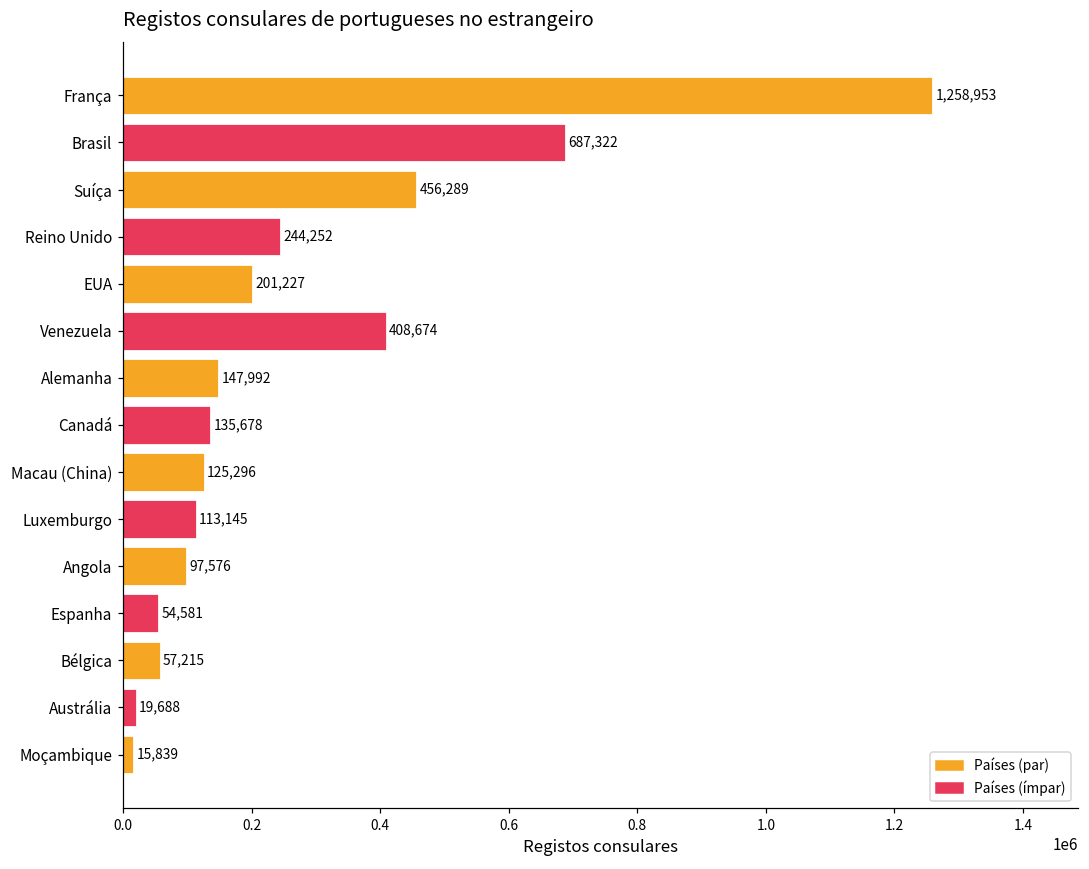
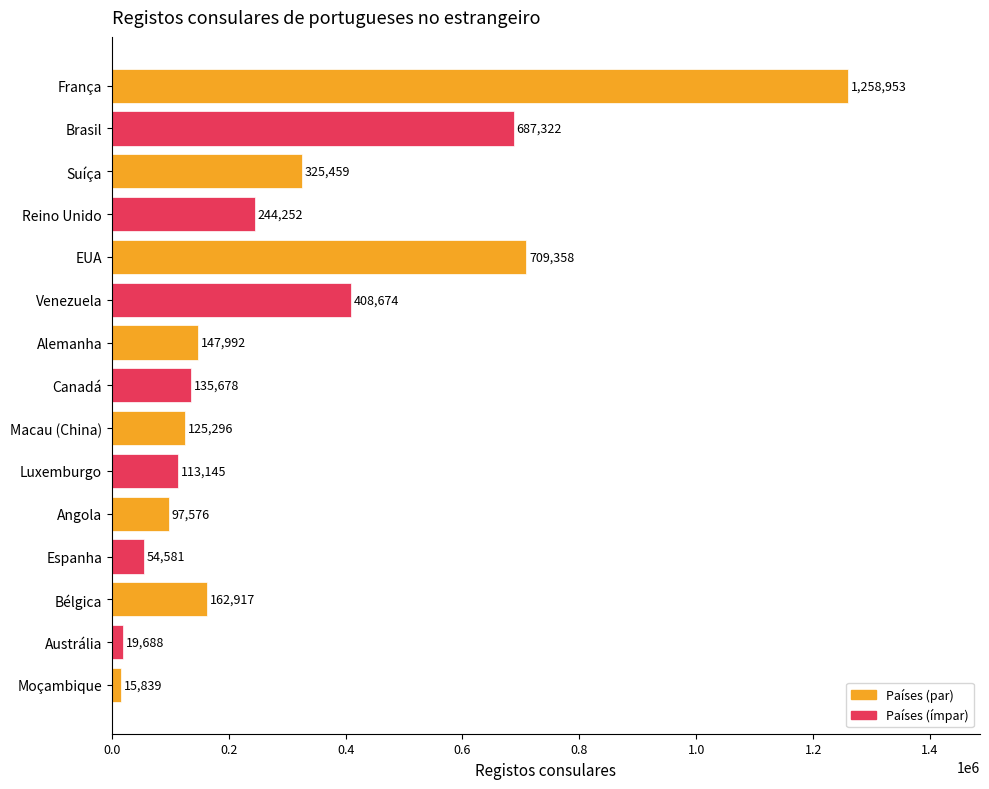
Suíça: 456,289 -> 325,459
EUA: 201,227 -> 709,358
Bélgica: 57,215 -> 162,917
